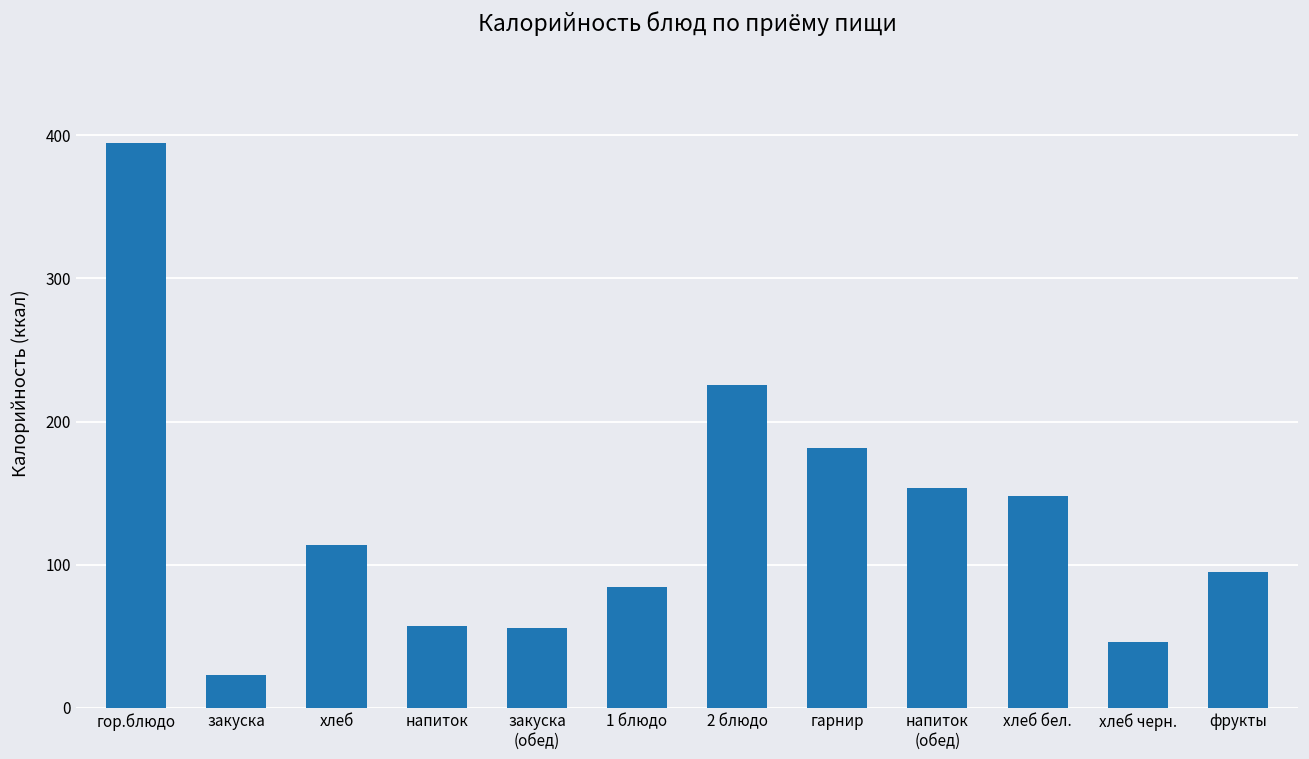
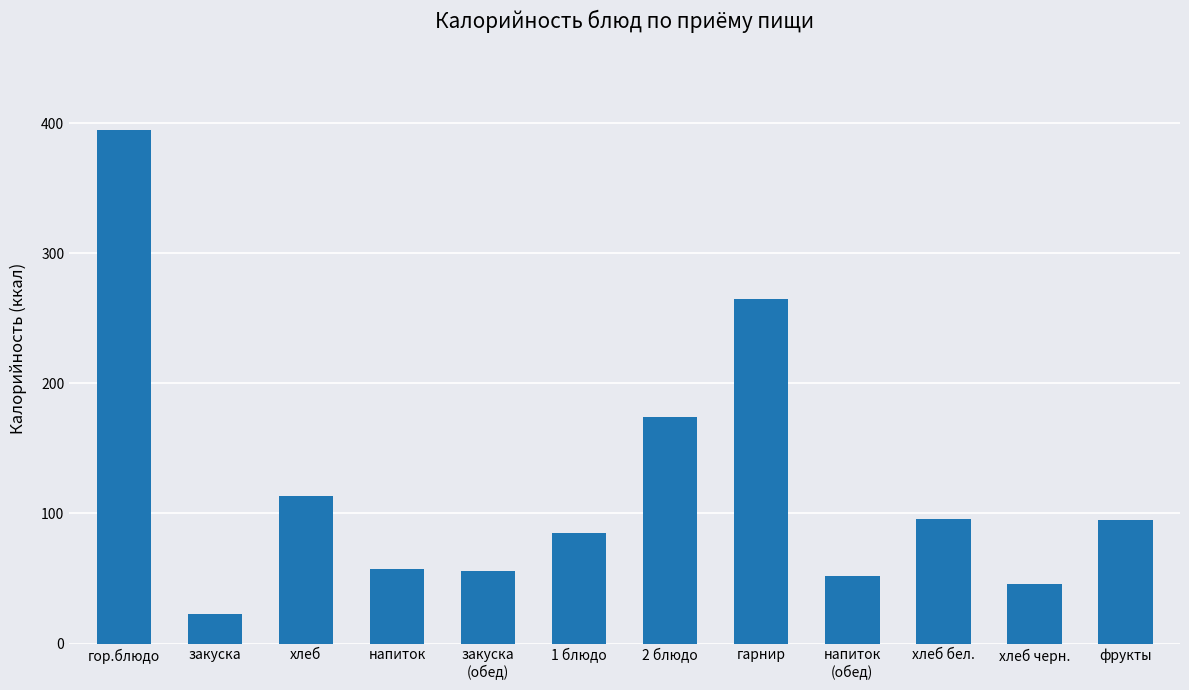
2 блюдо: 226 -> 174
гарнир: 181 -> 265
напиток (обед): 154 -> 52
хлеб бел.: 148 -> 96
